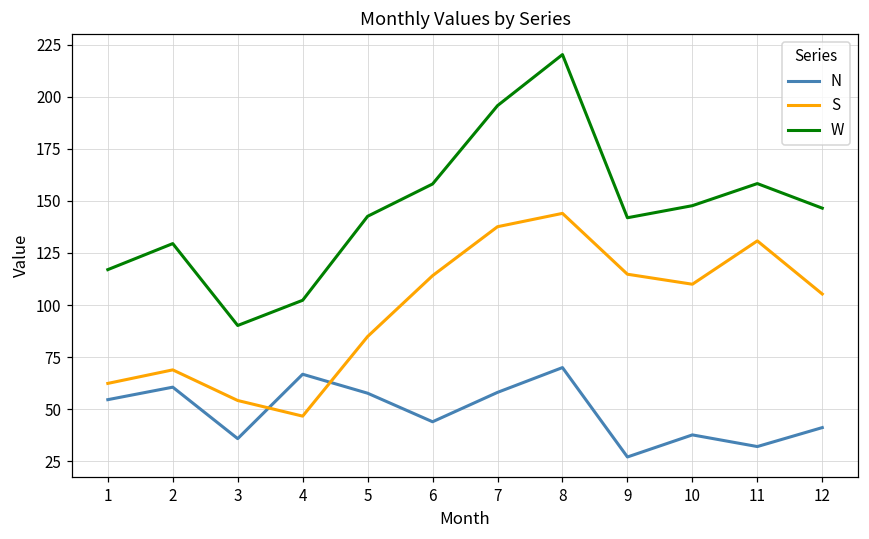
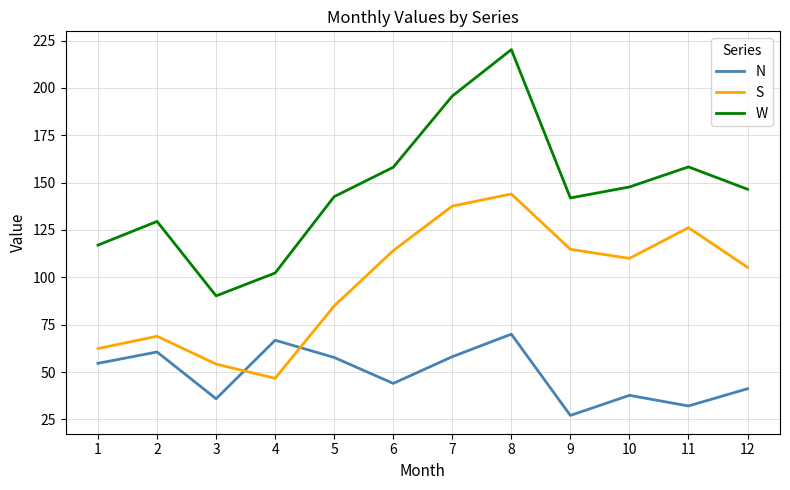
S, 11: 131 -> 126
